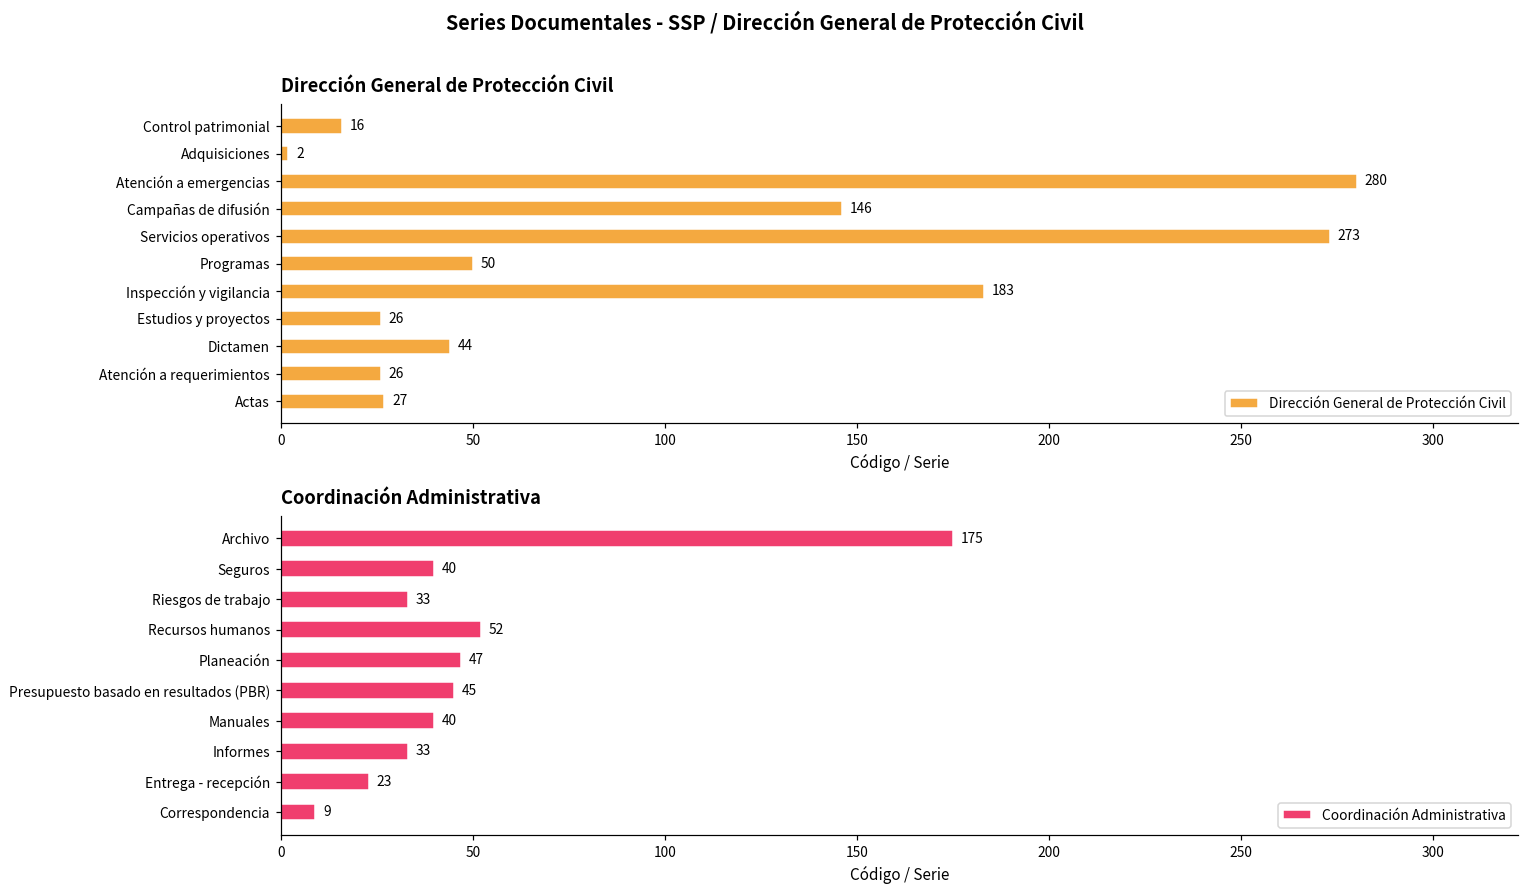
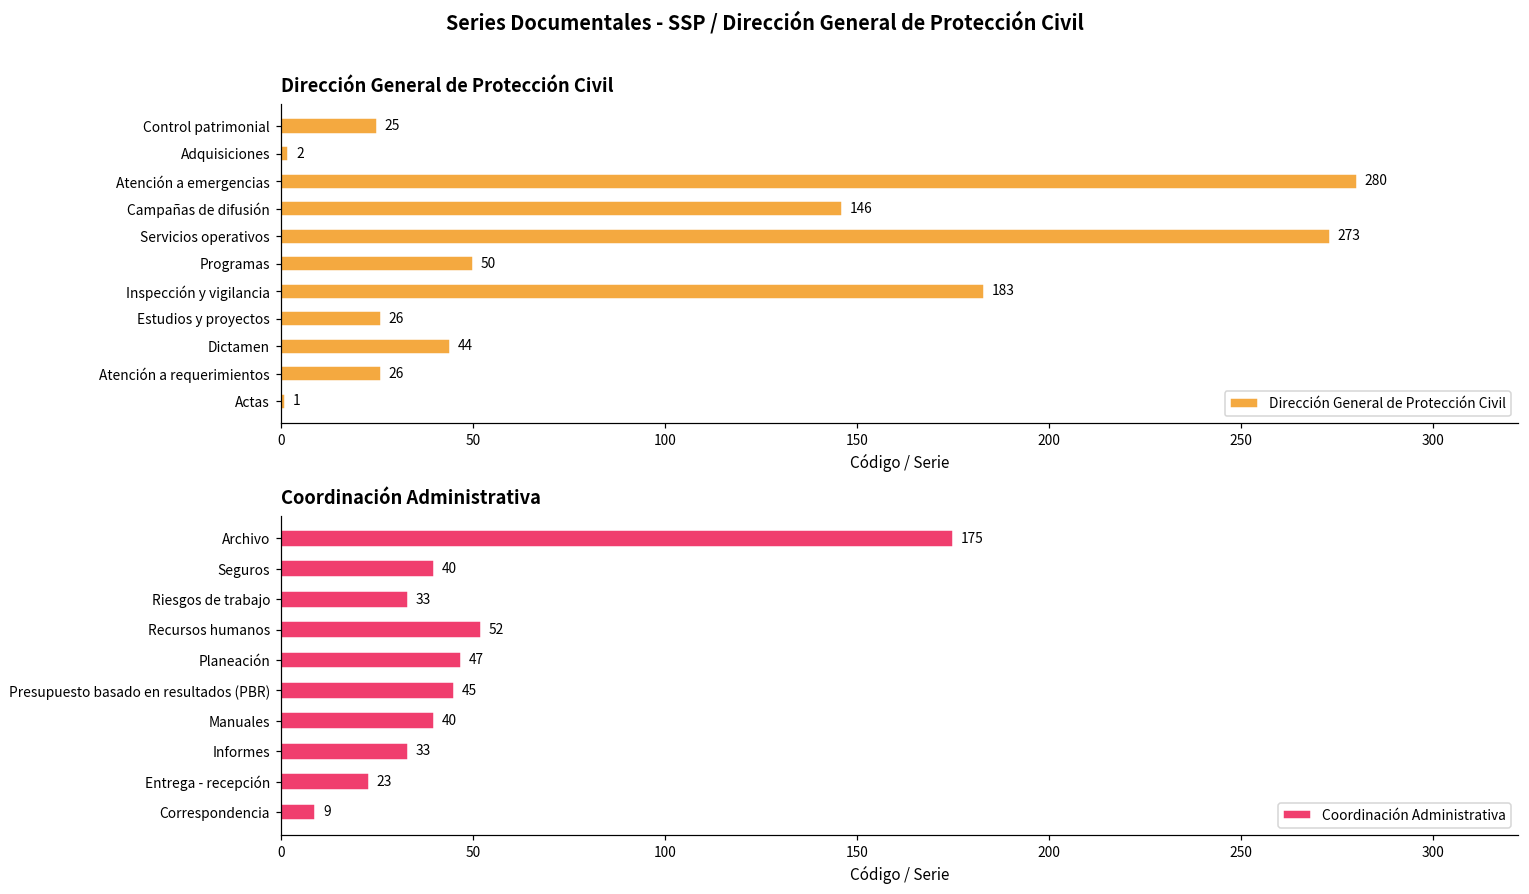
Dirección General de Protección Civil, Control patrimonial: 16 -> 25
Dirección General de Protección Civil, Actas: 27 -> 1
